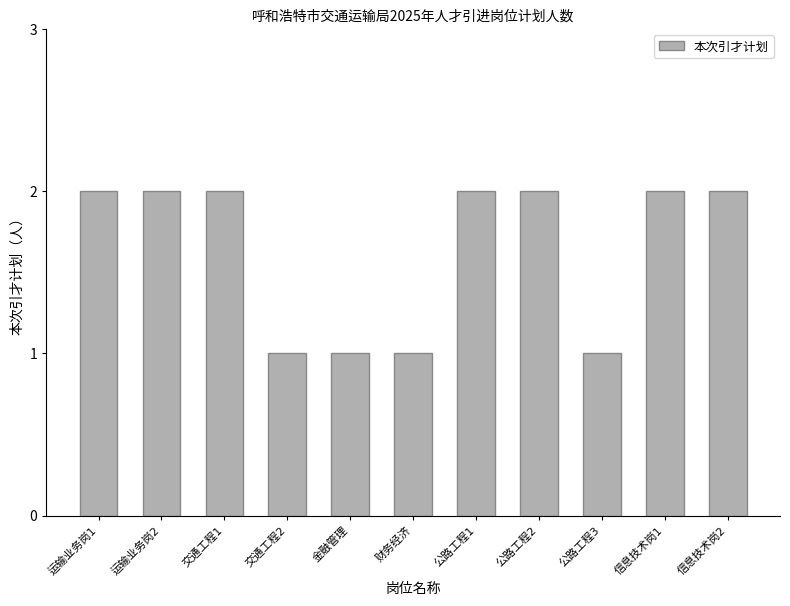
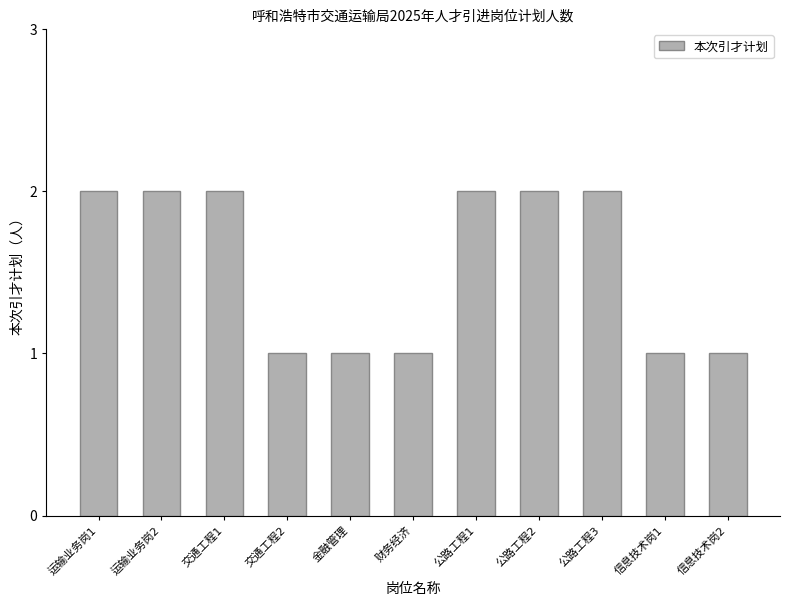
公路工程3: 1 -> 2
信息技术岗1: 2 -> 1
信息技术岗2: 2 -> 1
